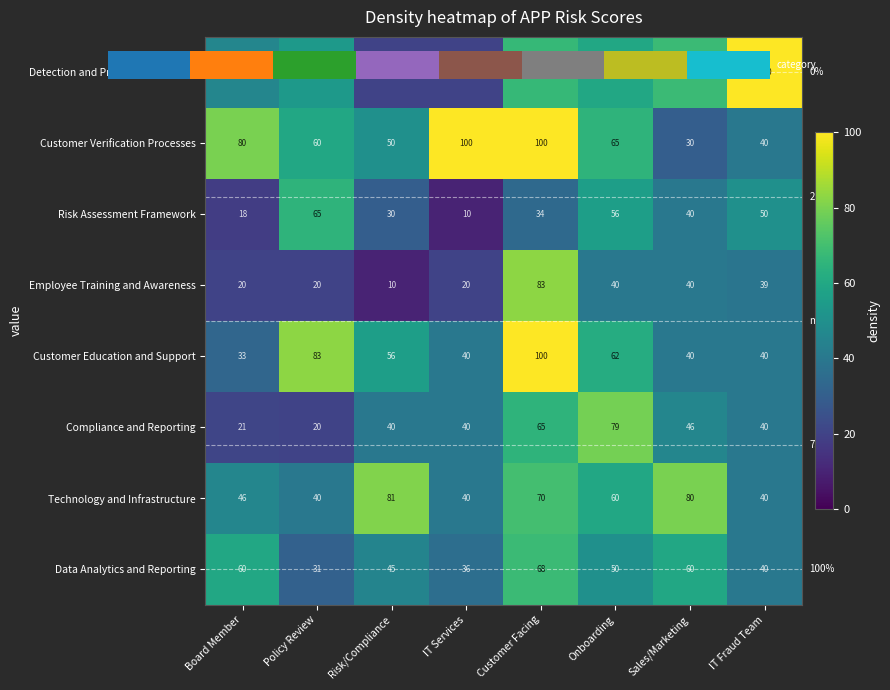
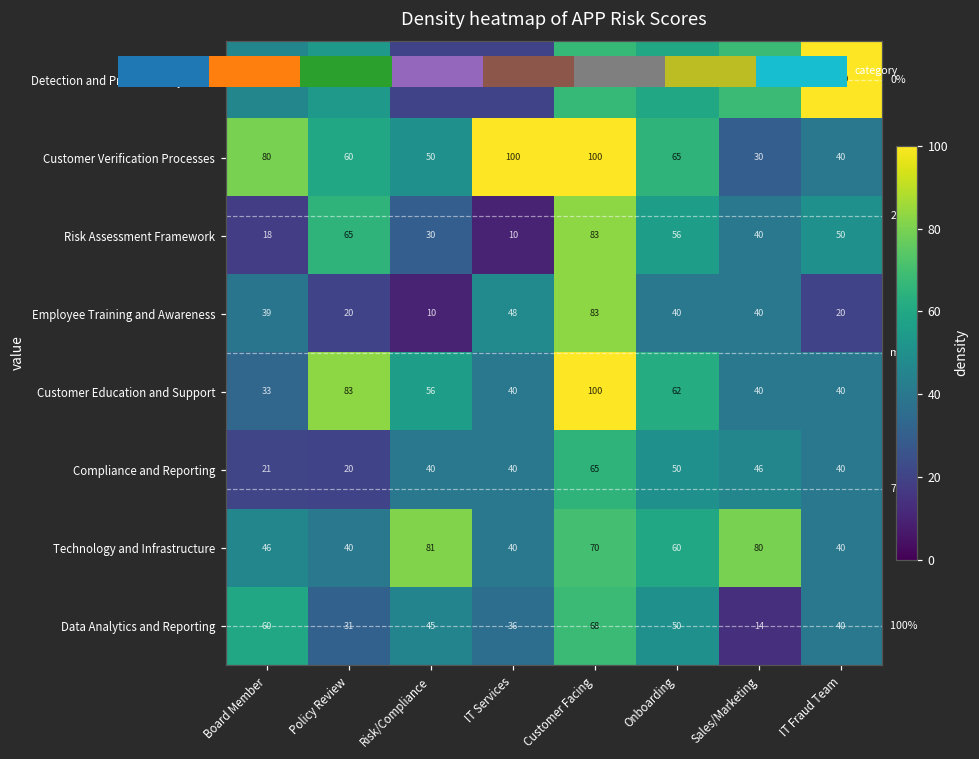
Density heatmap of APP Risk Scores, Risk Assessment Framework, Customer Facing: 34 -> 83
Density heatmap of APP Risk Scores, Employee Training and Awareness, Board Member: 20 -> 39
Density heatmap of APP Risk Scores, Employee Training and Awareness, IT Services: 20 -> 48
Density heatmap of APP Risk Scores, Employee Training and Awareness, IT Fraud Team: 39 -> 20
Density heatmap of APP Risk Scores, Compliance and Reporting, Onboarding: 79 -> 50
Density heatmap of APP Risk Scores, Data Analytics and Reporting, Sales/Marketing: 60 -> 14
